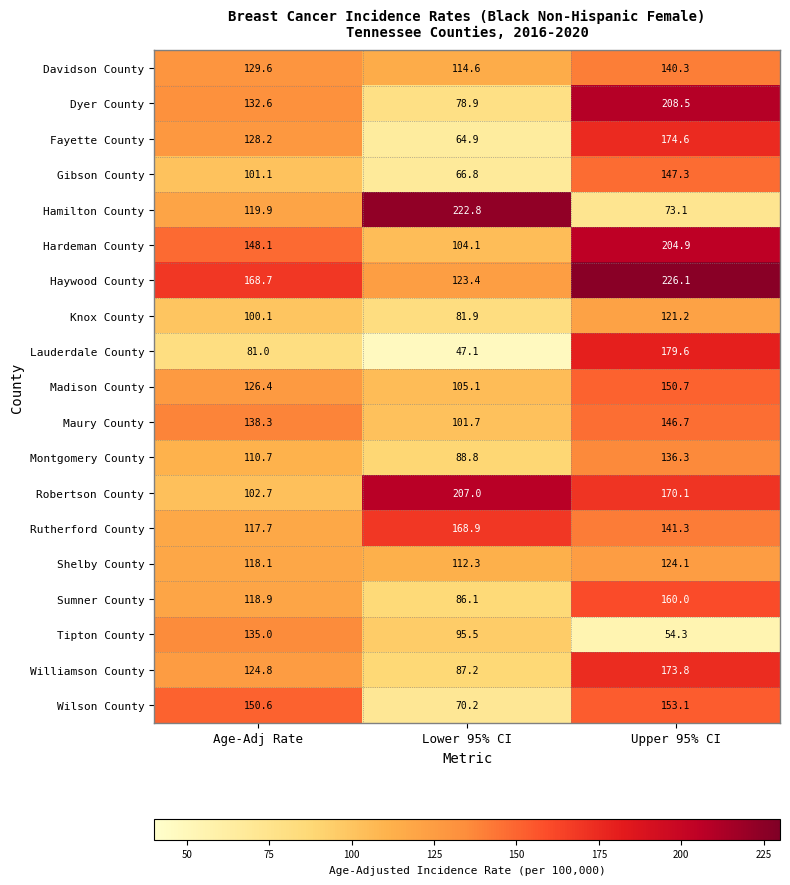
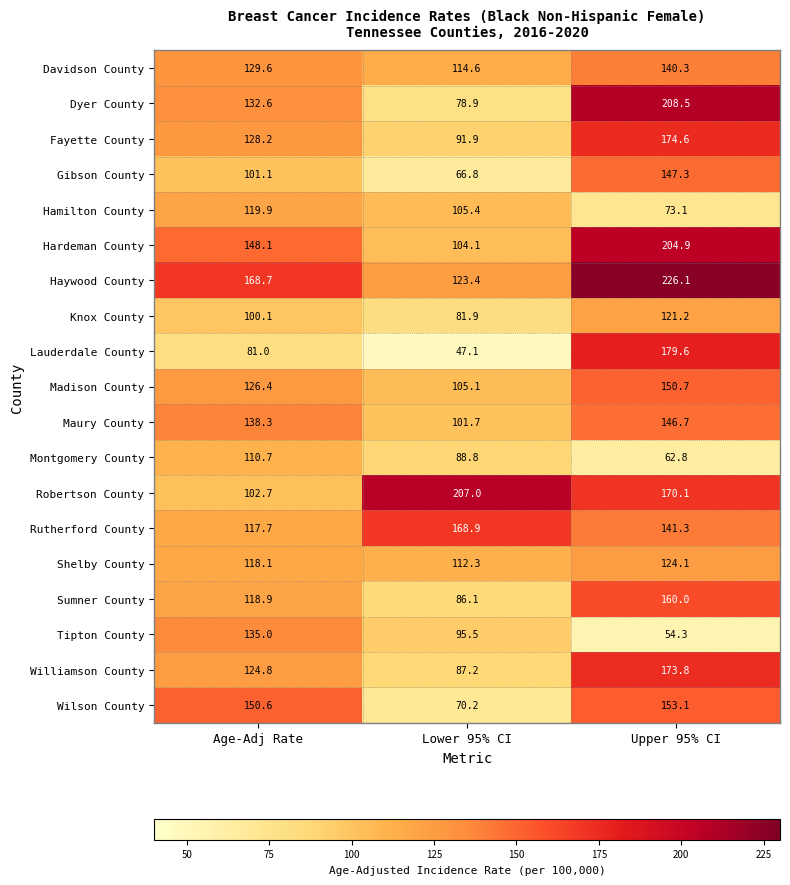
Fayette County, Lower 95% CI: 64.9 -> 91.9
Hamilton County, Lower 95% CI: 222.8 -> 105.4
Montgomery County, Upper 95% CI: 136.3 -> 62.8
